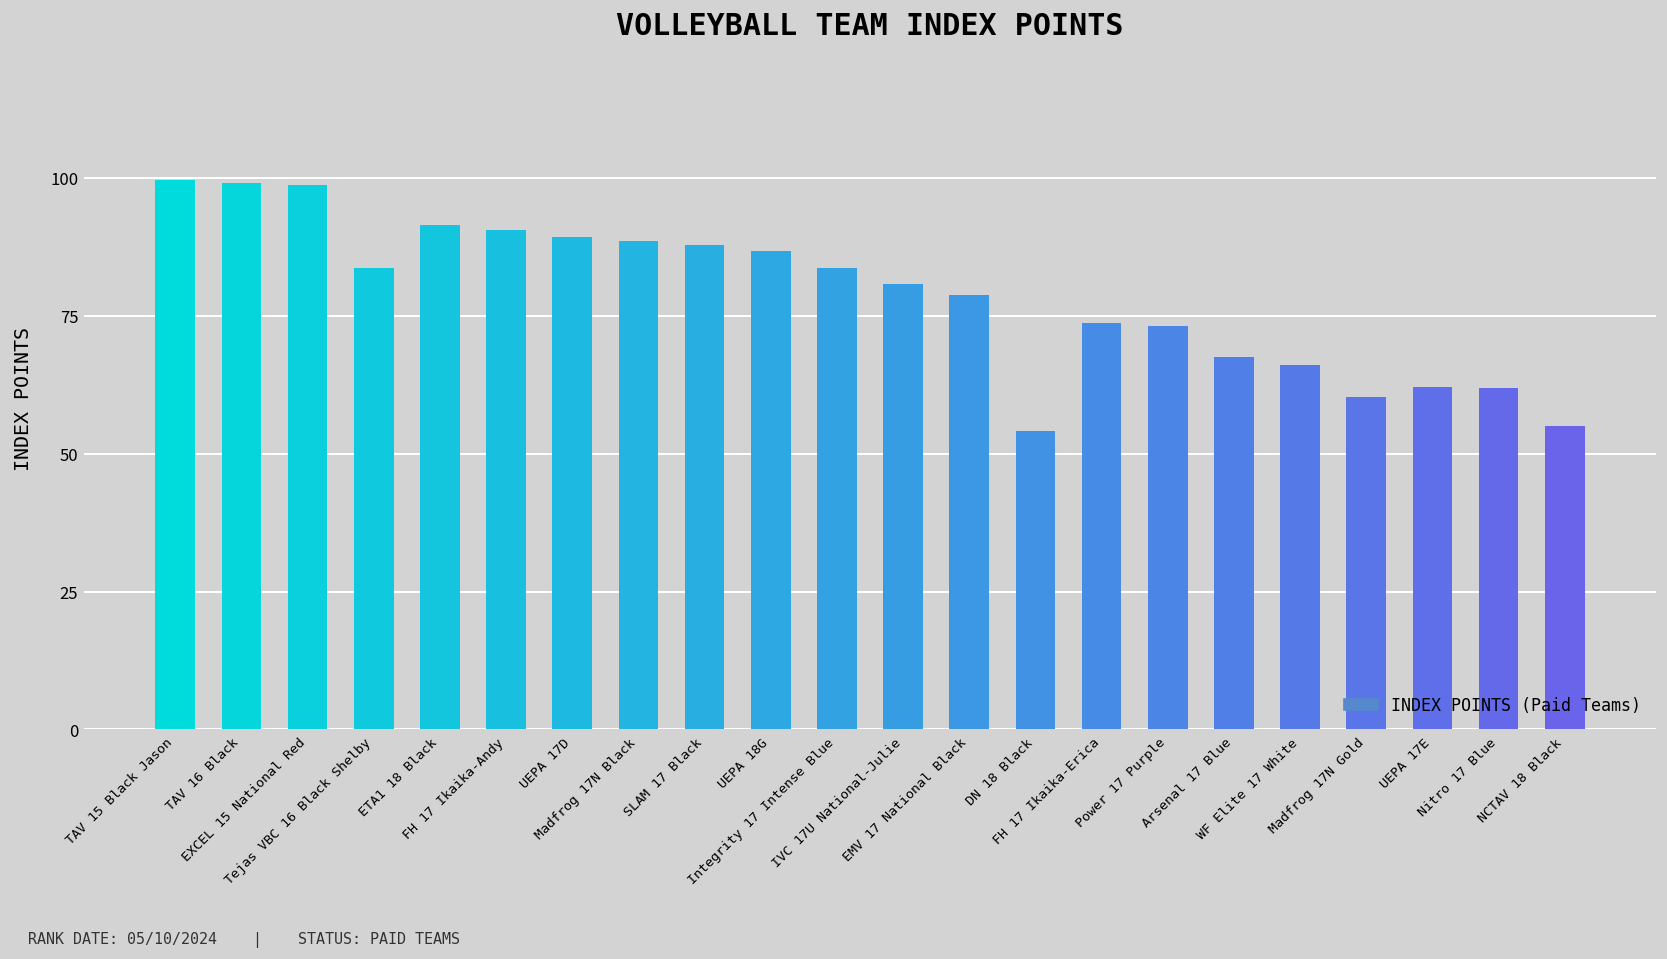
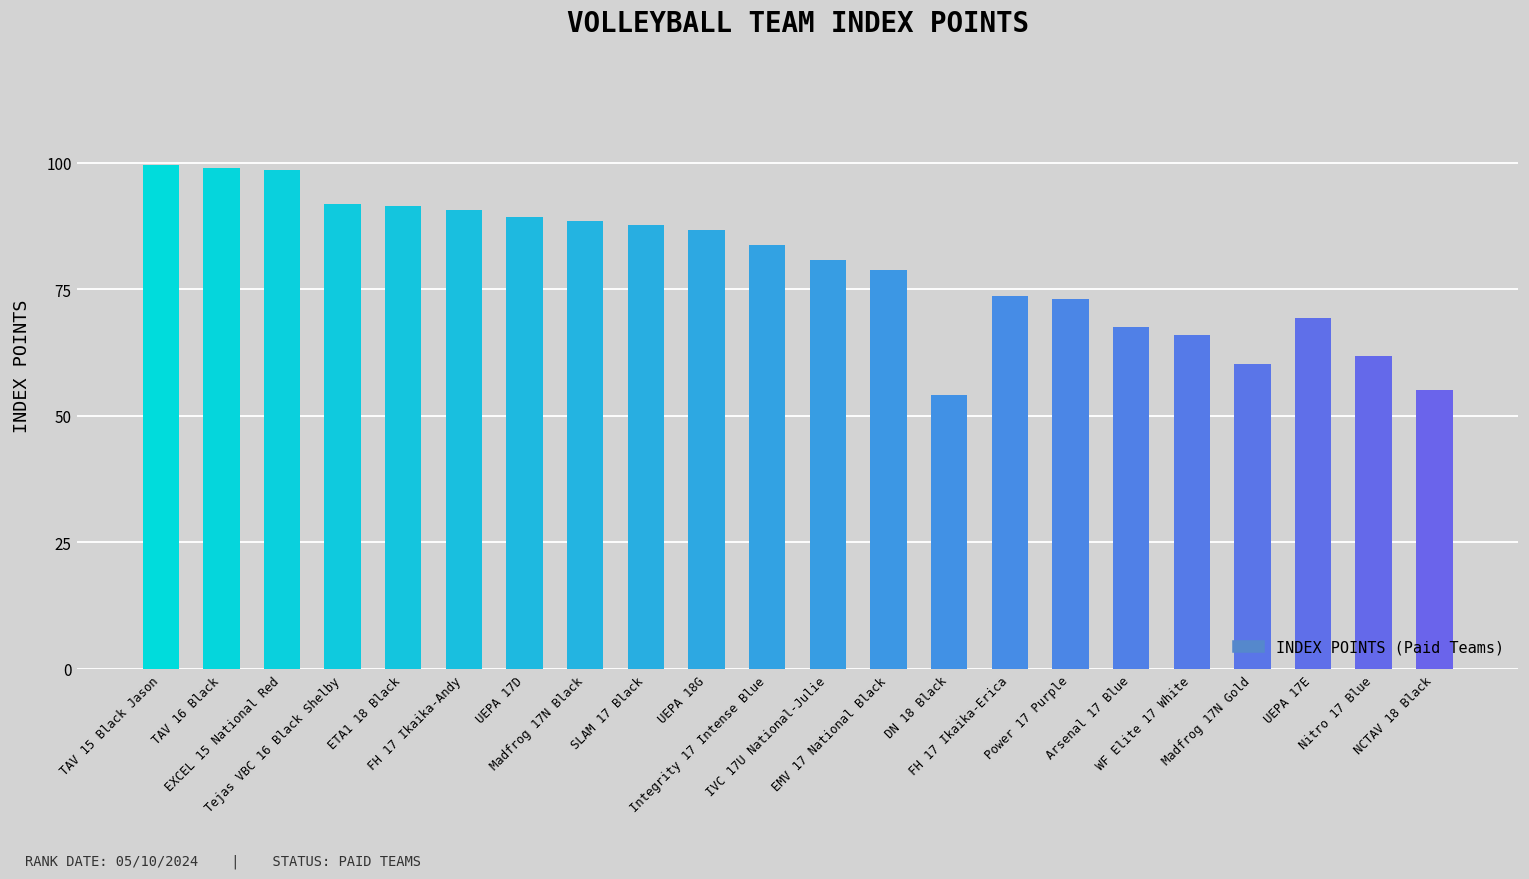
Tejas VBC 16 Black Shelby: 84 -> 92
UEPA 17E: 62 -> 69
